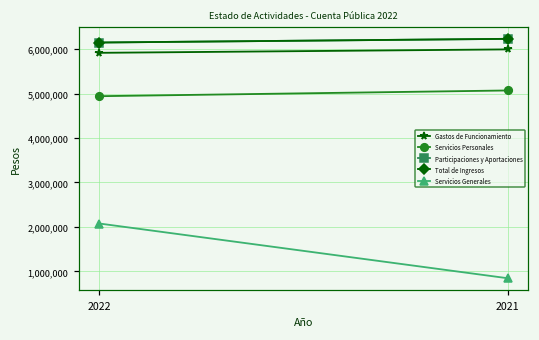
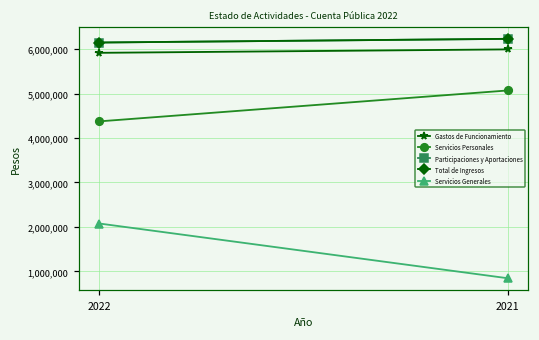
Servicios Personales, 2022: 4,900,000 -> 4,400,000
